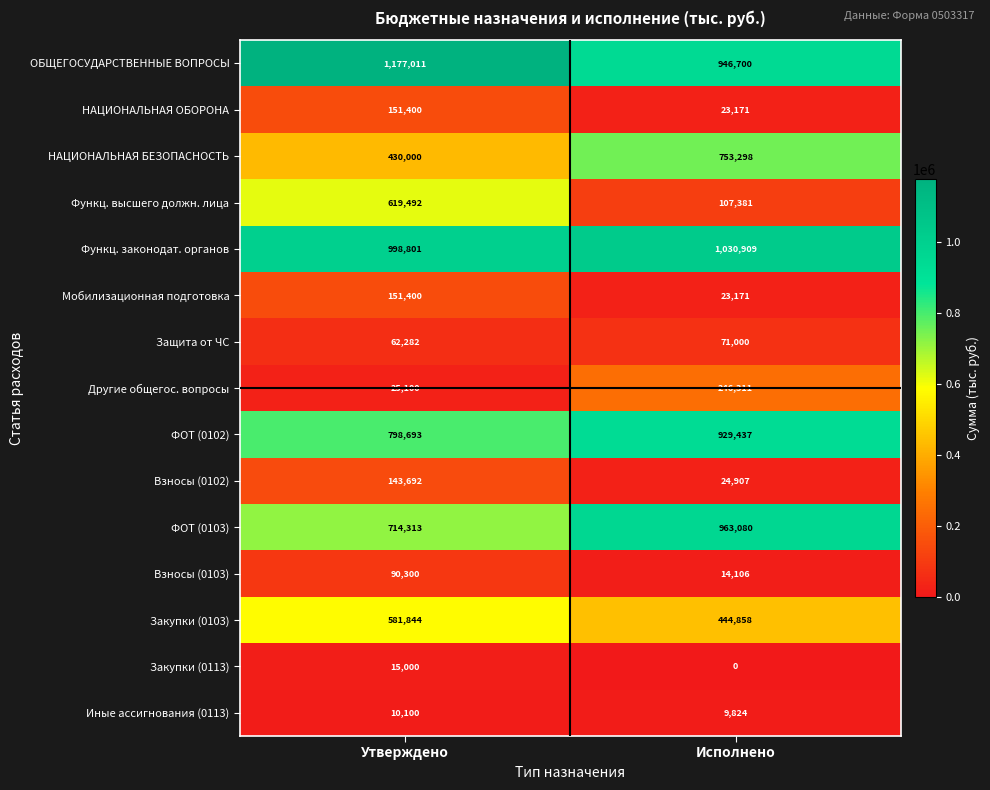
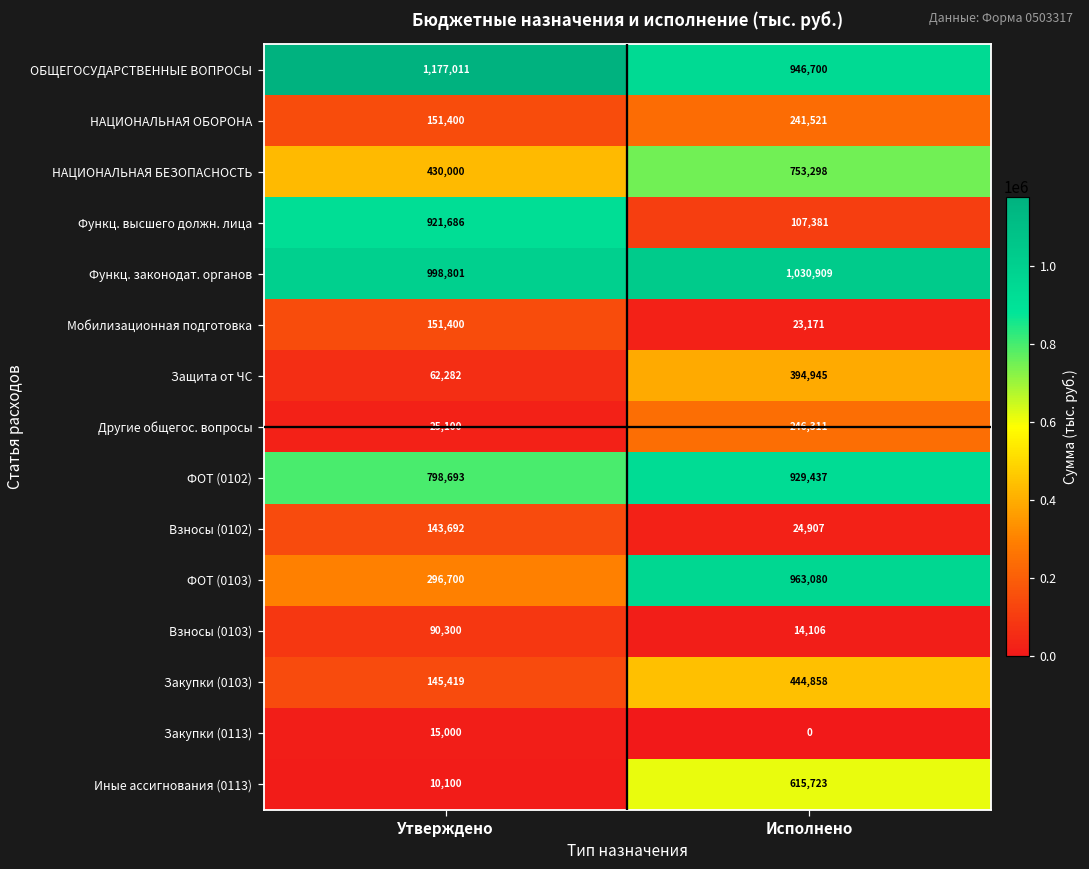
НАЦИОНАЛЬНАЯ ОБОРОНА, Исполнено: 23,171 -> 241,521
Функц. высшего должн. лица, Утверждено: 619,492 -> 921,686
Защита от ЧС, Исполнено: 71,000 -> 394,945
ФОТ (0103), Утверждено: 714,313 -> 296,700
Закупки (0103), Утверждено: 581,844 -> 145,419
Иные ассигнования (0113), Исполнено: 9,824 -> 615,723
